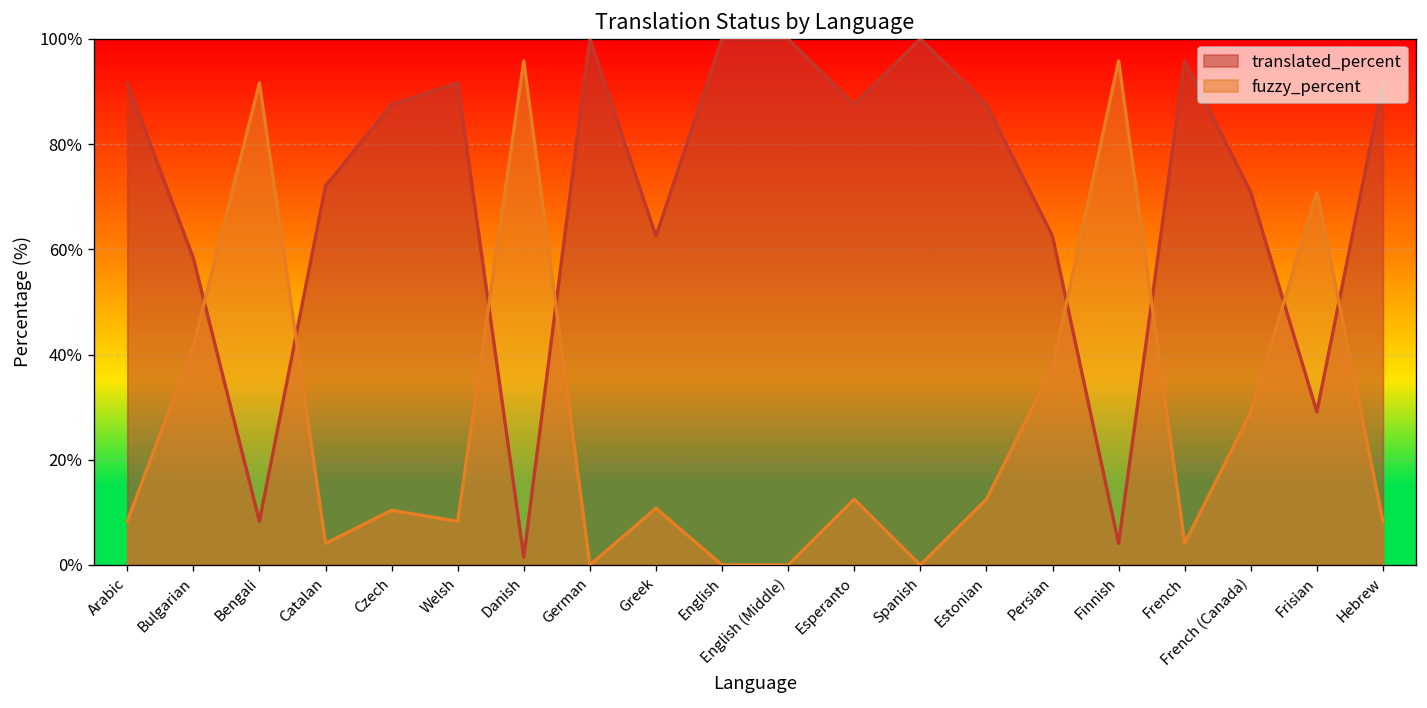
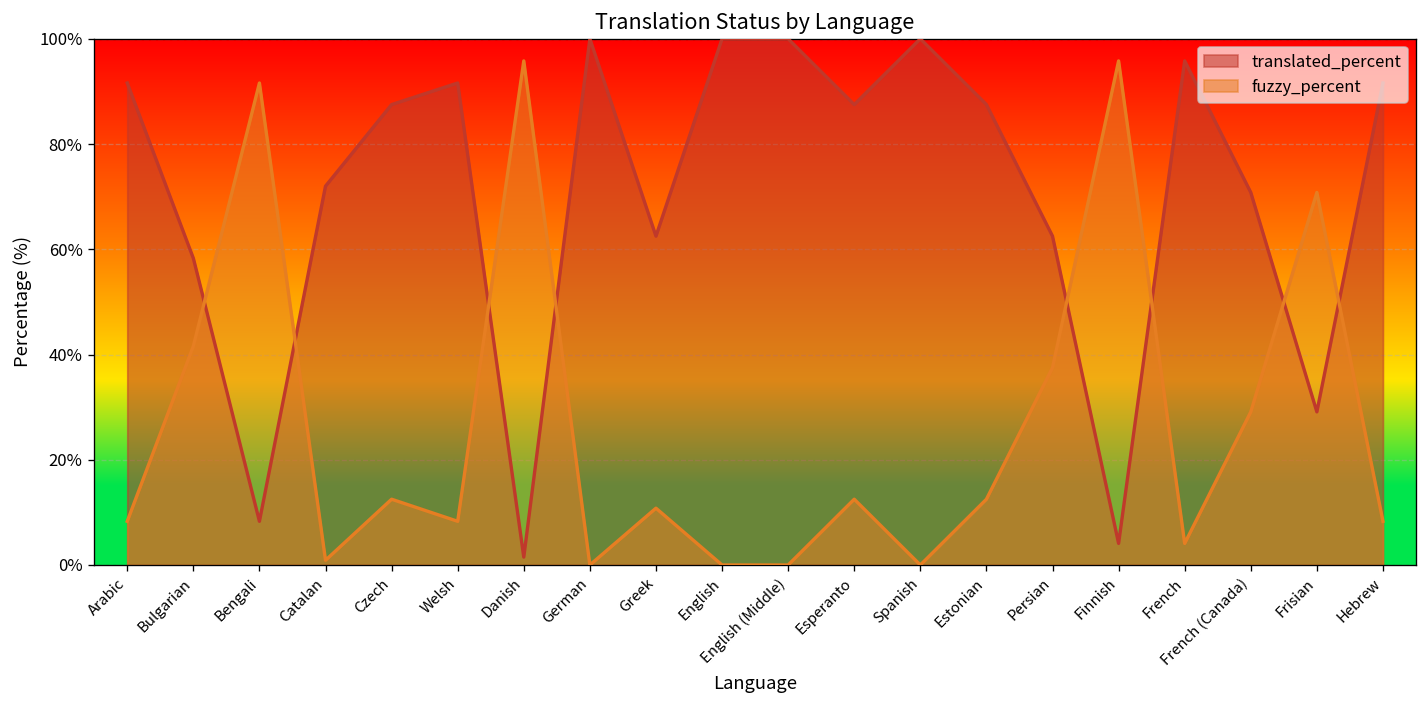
fuzzy_percent, Catalan: 4% -> 1%
fuzzy_percent, Czech: 10% -> 13%
